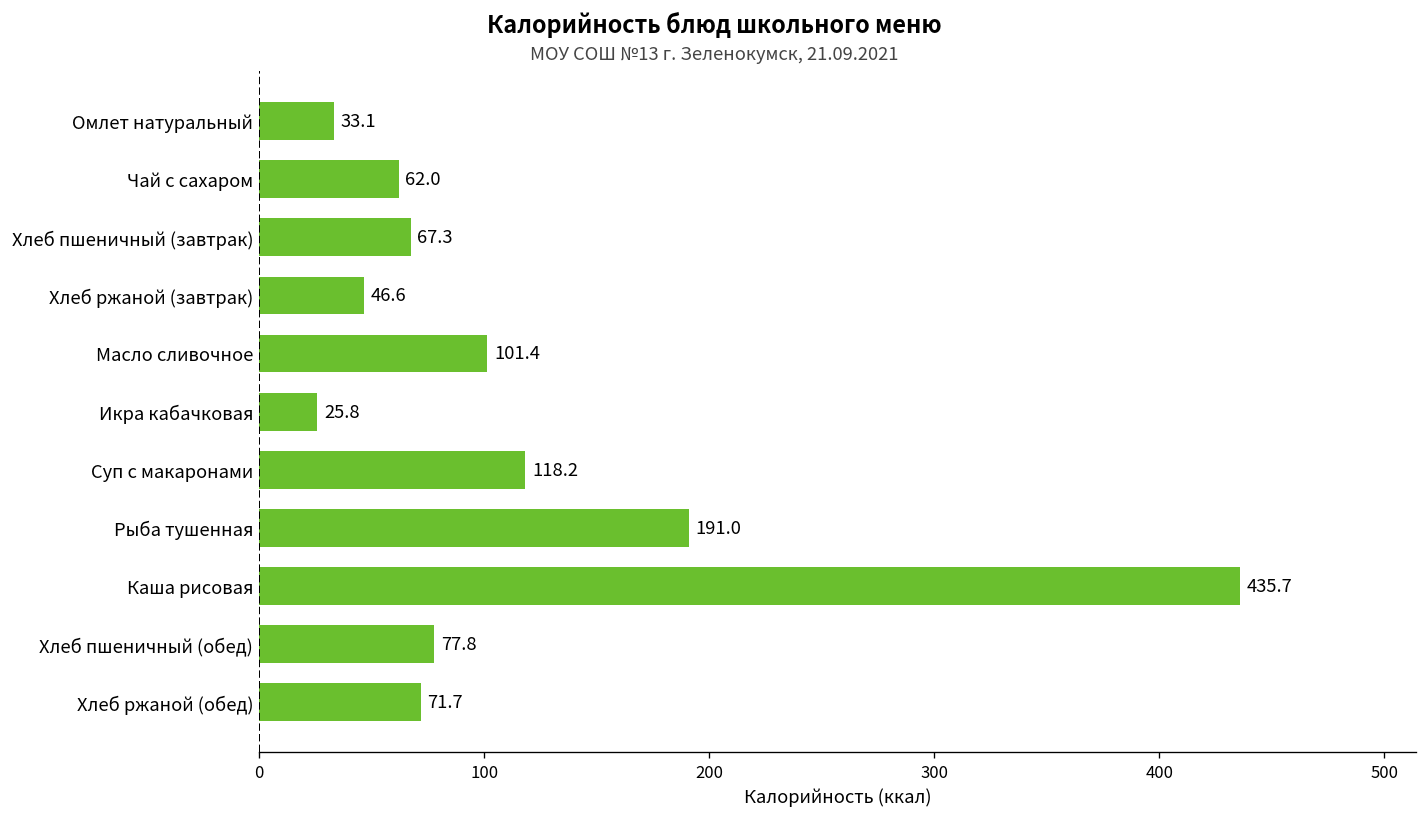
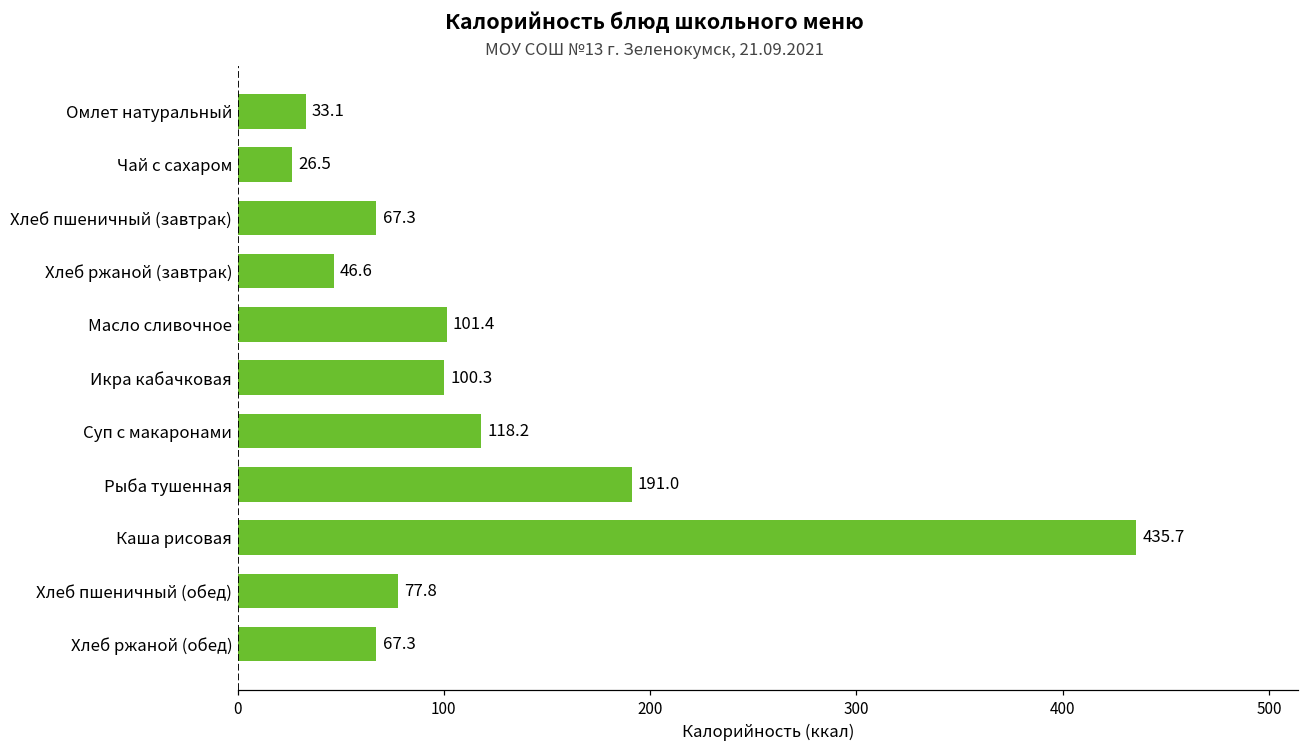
Чай с сахаром: 62.0 -> 26.5
Икра кабачковая: 25.8 -> 100.3
Хлеб ржаной (обед): 71.7 -> 67.3
